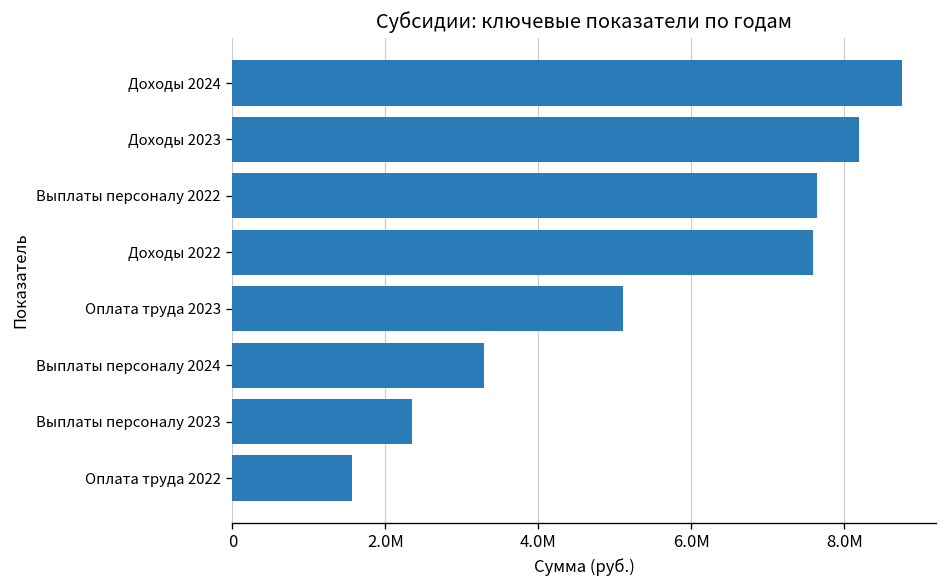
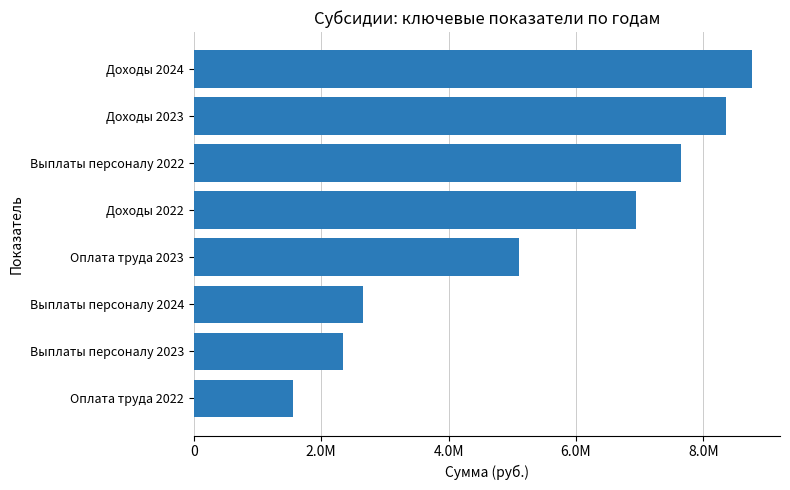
Доходы 2023: 8200000 -> 8300000
Доходы 2022: 7600000 -> 6900000
Выплаты персоналу 2024: 3300000 -> 2700000
